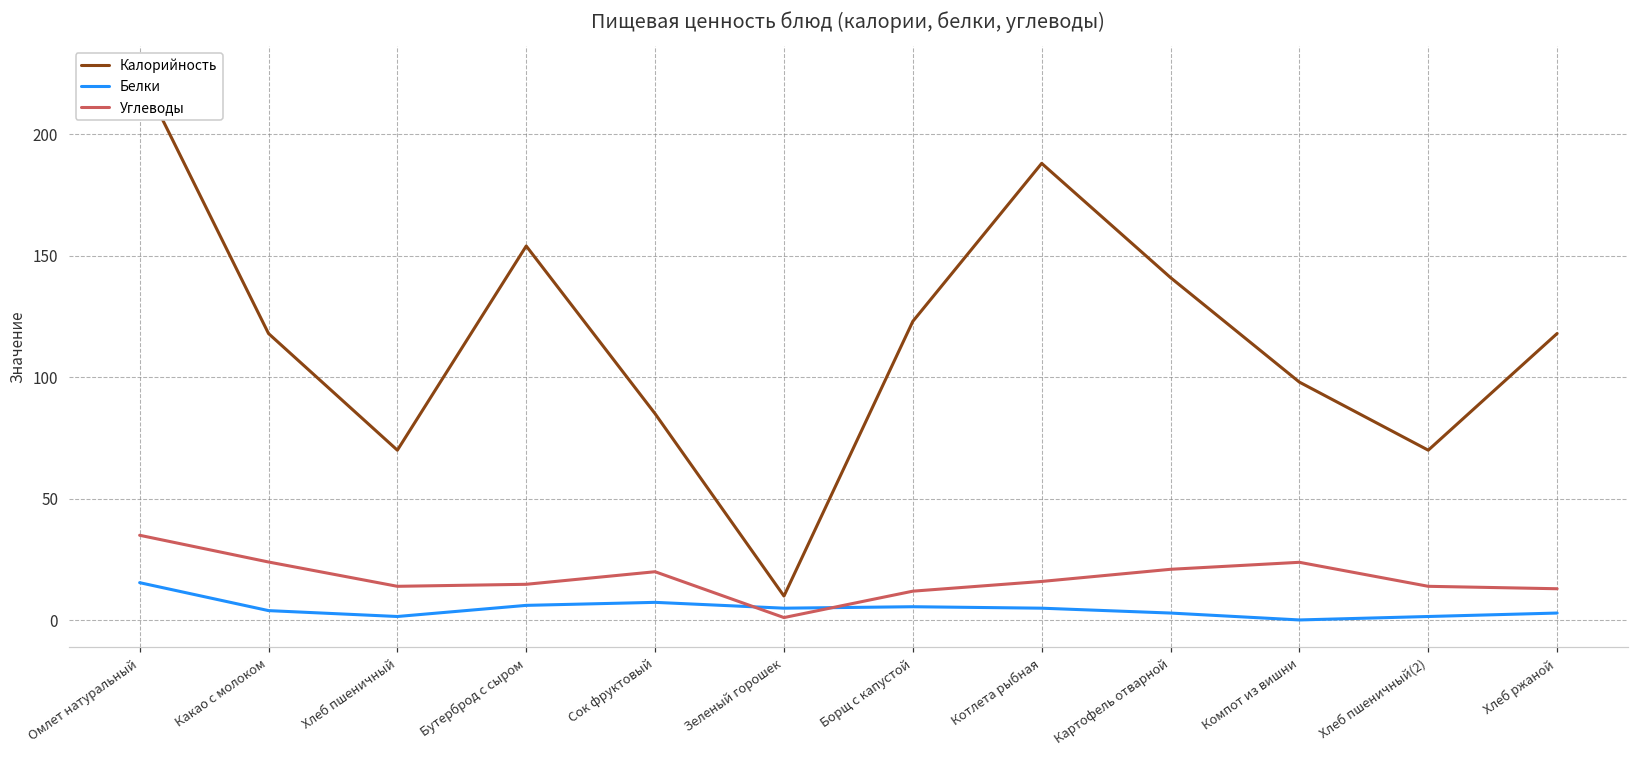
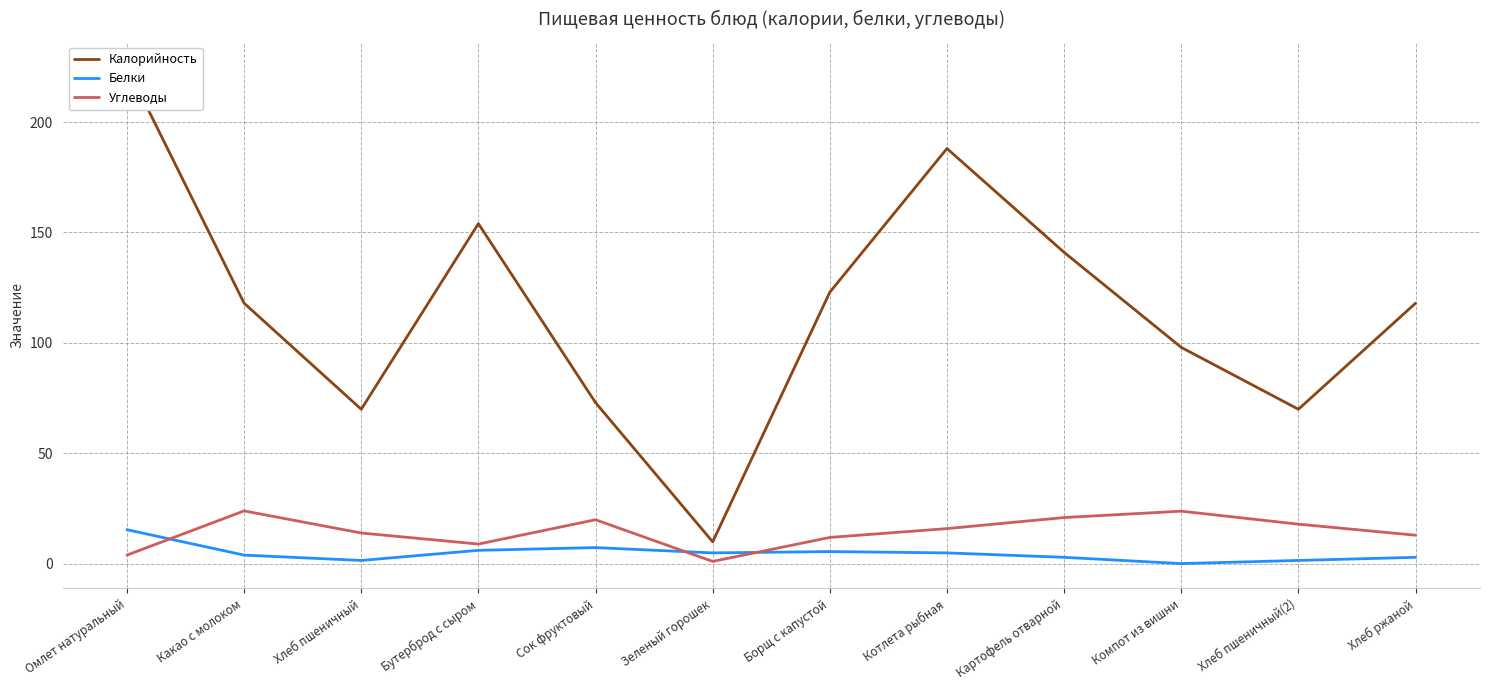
Углеводы, Омлет натуральный: 35 -> 4
Углеводы, Бутерброд с сыром: 15 -> 9
Калорийность, Сок фруктовый: 85 -> 73
Углеводы, Хлеб пшеничный(2): 14 -> 18
